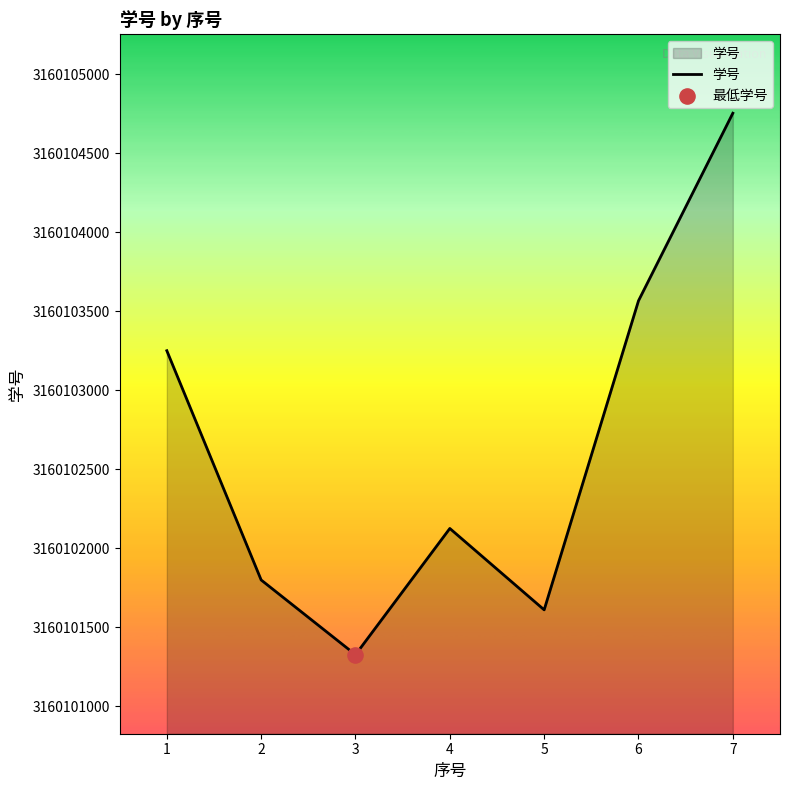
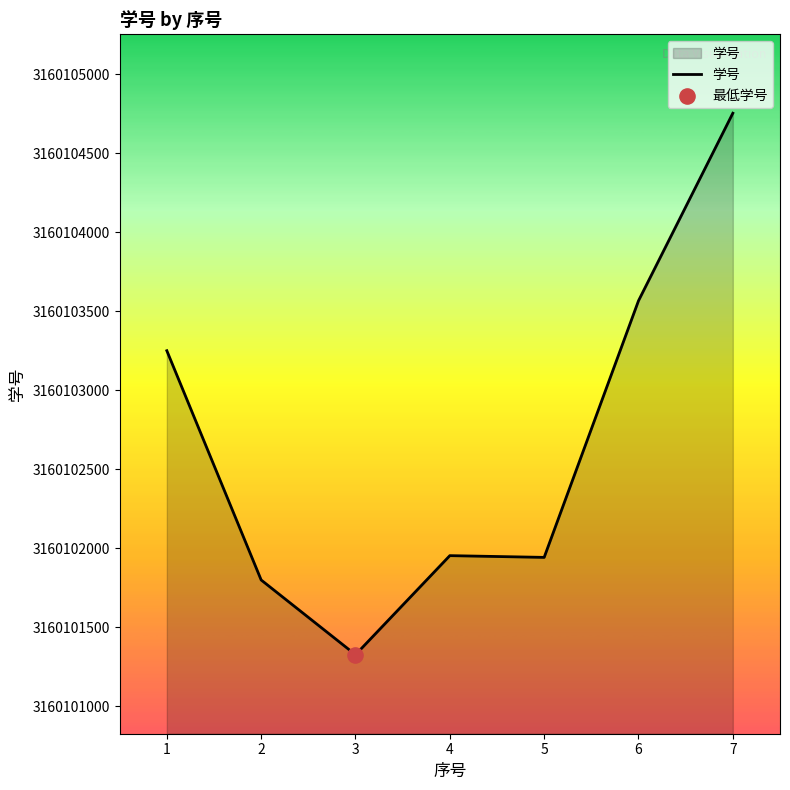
学号, 4: 3160102130 -> 3160101950
学号, 5: 3160101610 -> 3160101940
